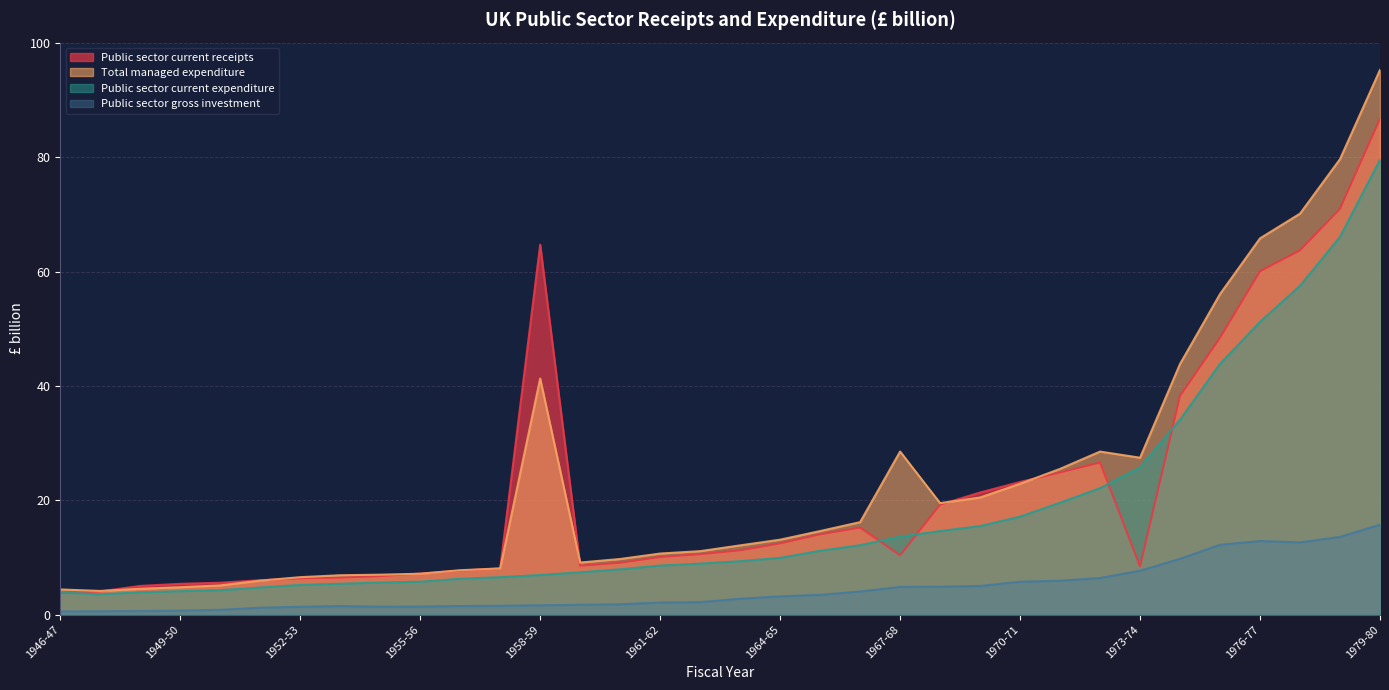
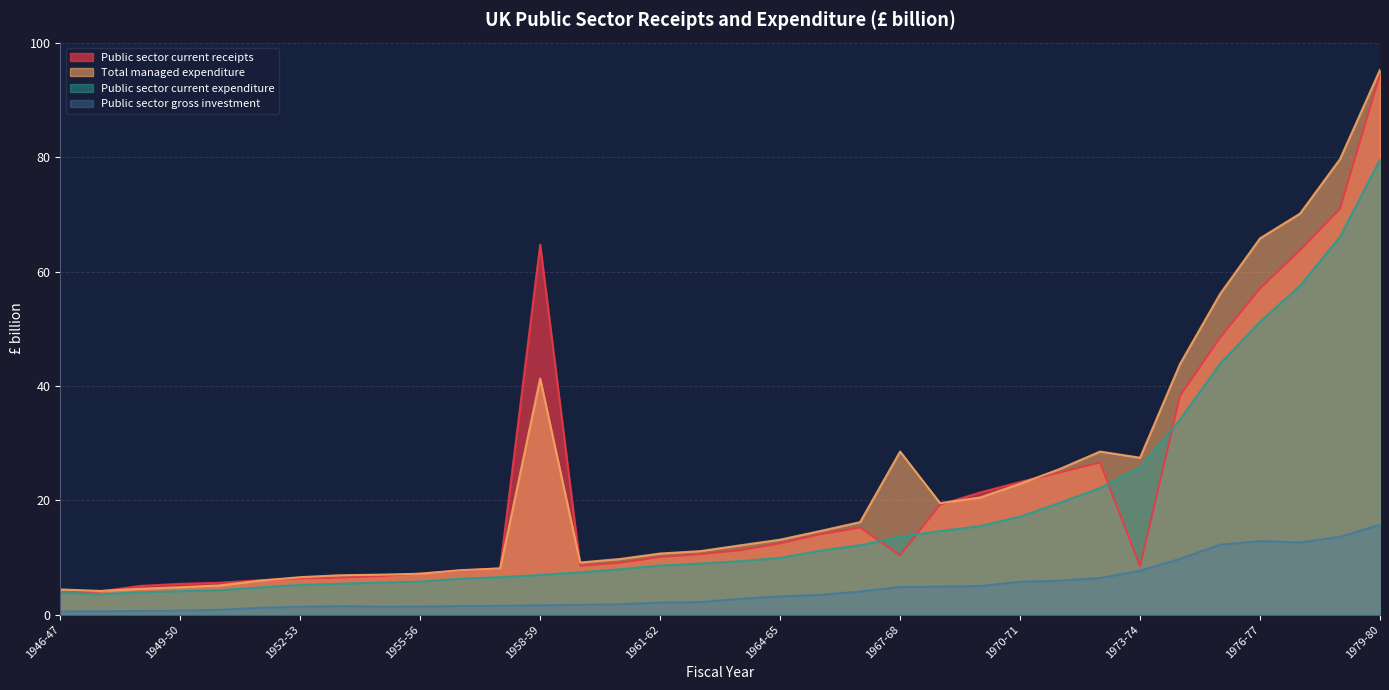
Public sector current receipts, 1976-77: 60 -> 57
Public sector current receipts, 1979-80: 87 -> 95
